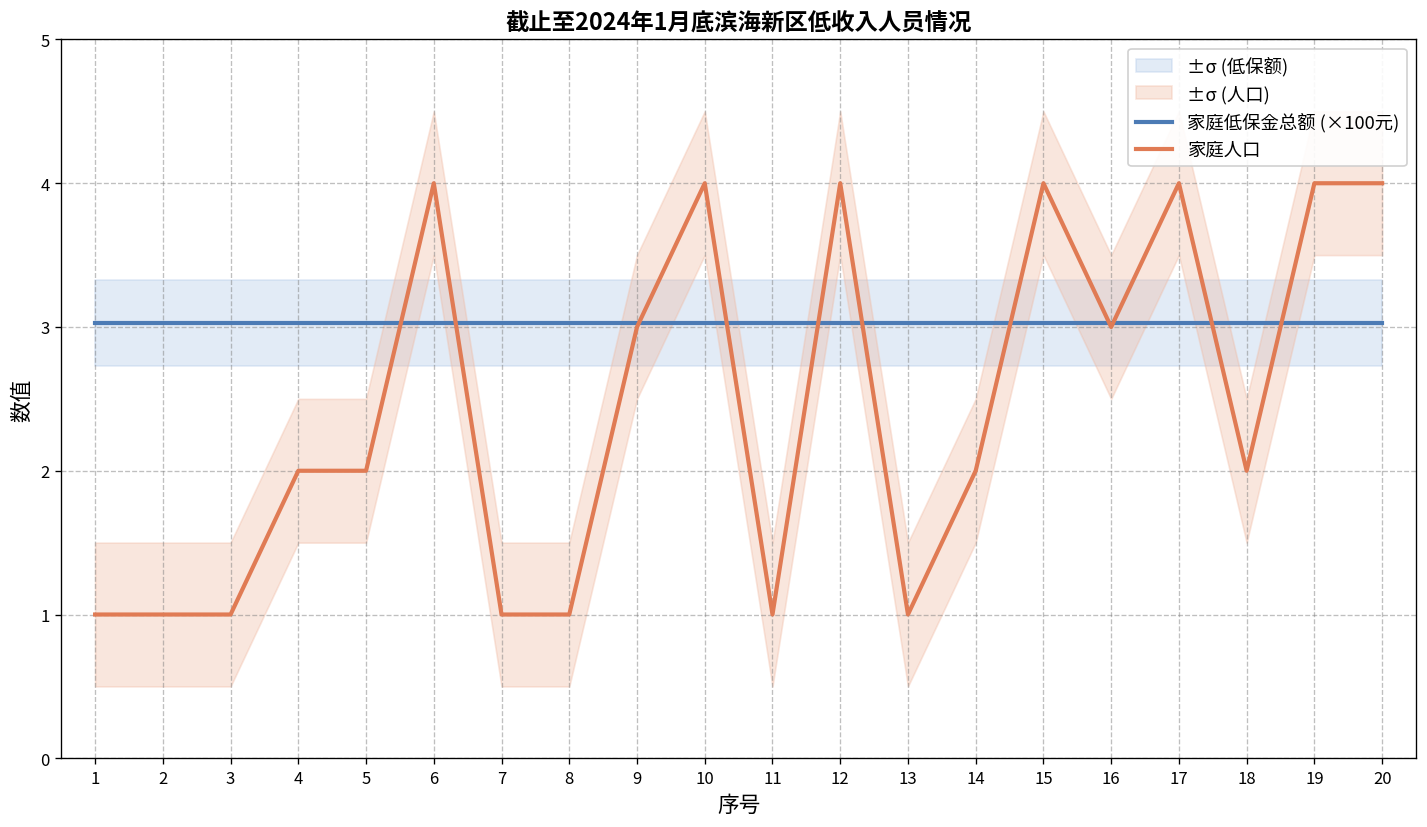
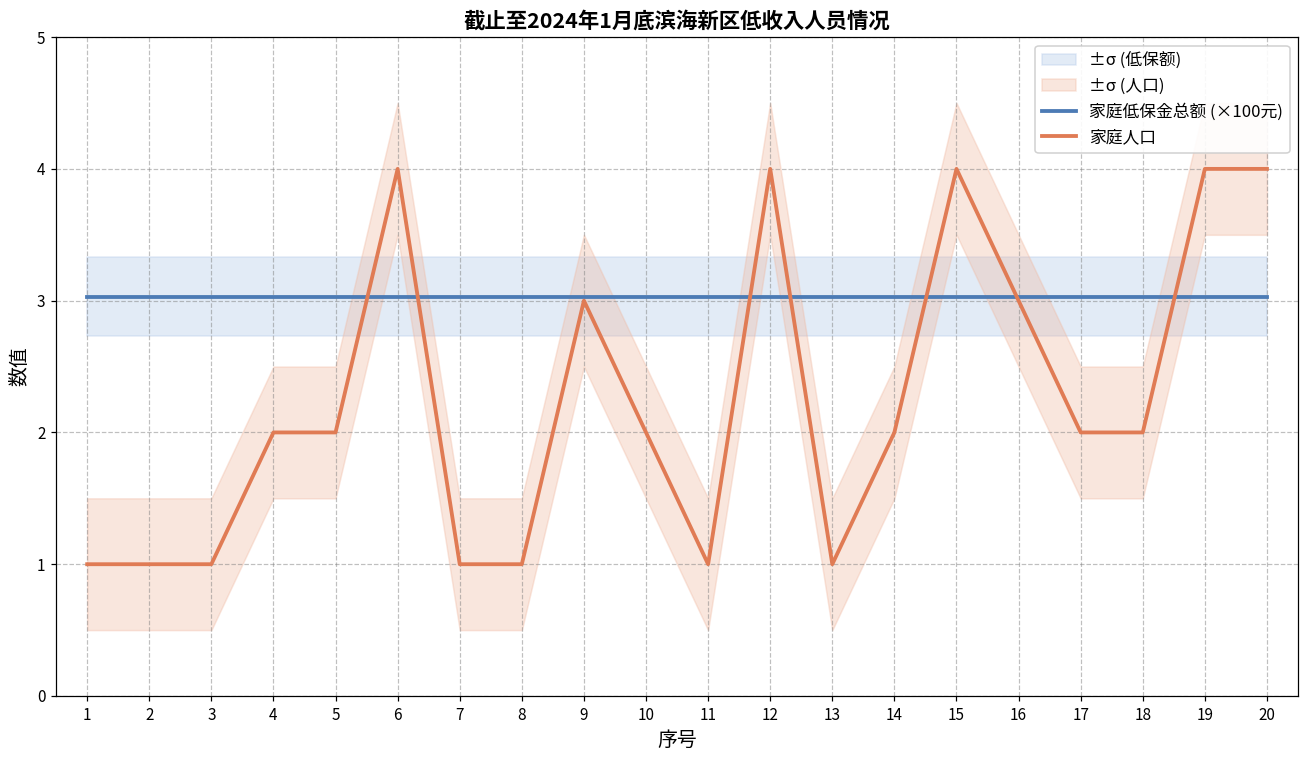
家庭人口, 10: 4 -> 2
家庭人口, 17: 4 -> 2
